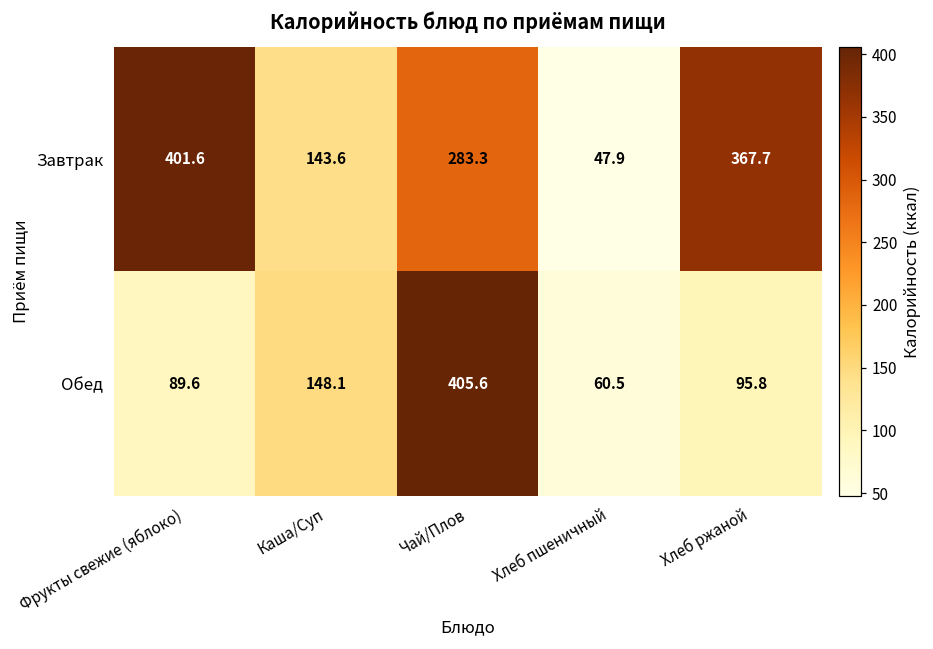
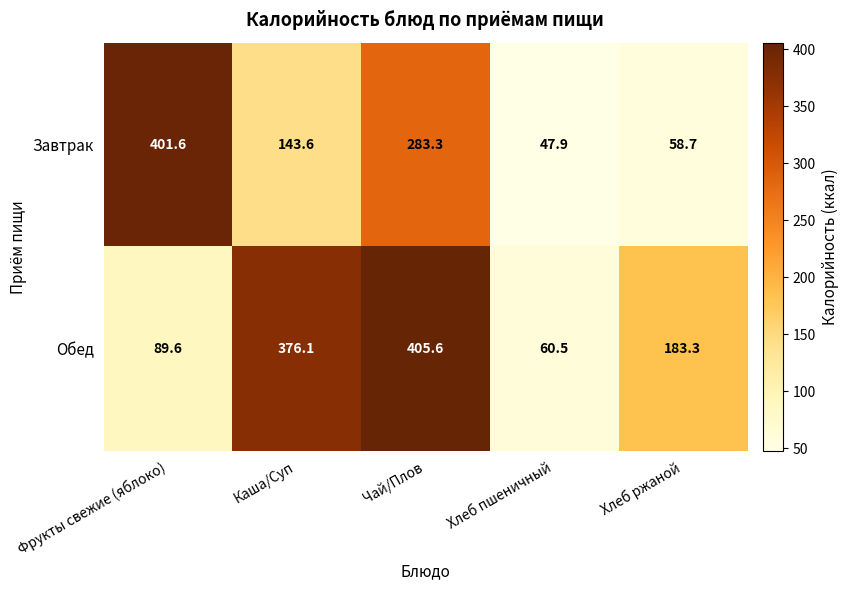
Завтрак, Хлеб ржаной: 367.7 -> 58.7
Обед, Каша/Суп: 148.1 -> 376.1
Обед, Хлеб ржаной: 95.8 -> 183.3
